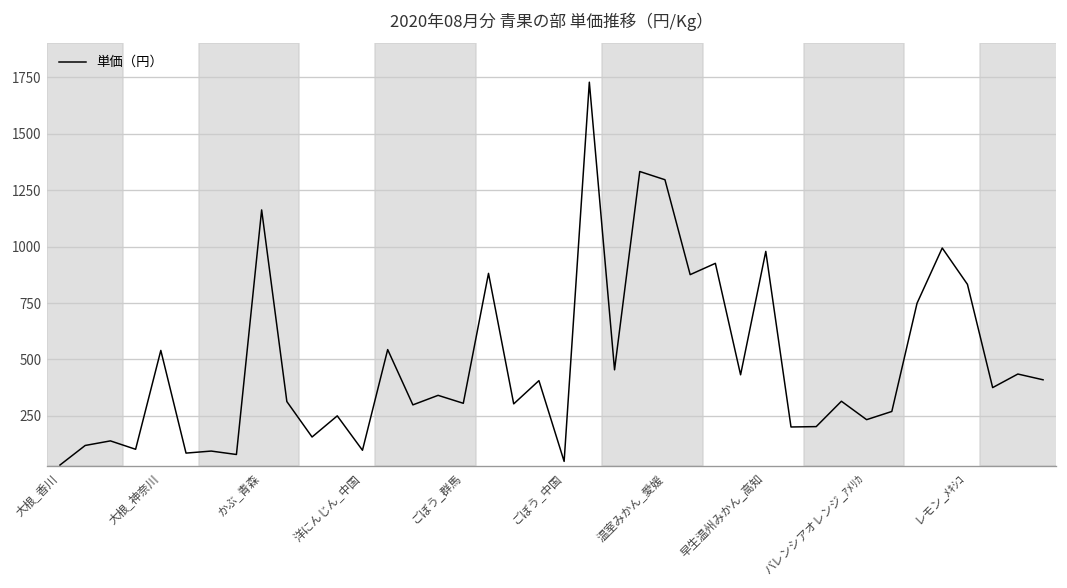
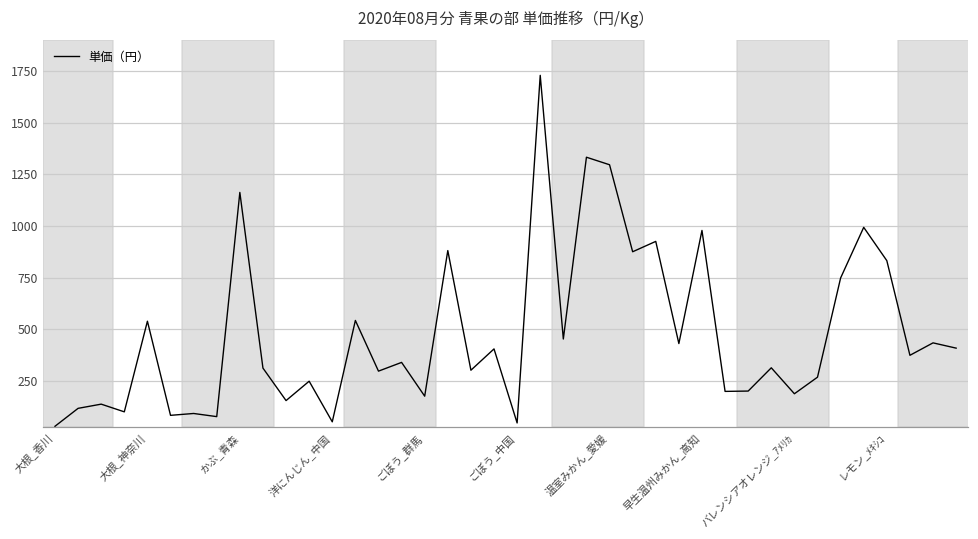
洋にんじん_中国: 100 -> 50
ごぼう_群馬: 310 -> 180
バレンシアオレンジ_ｱﾒﾘｶ: 230 -> 190
